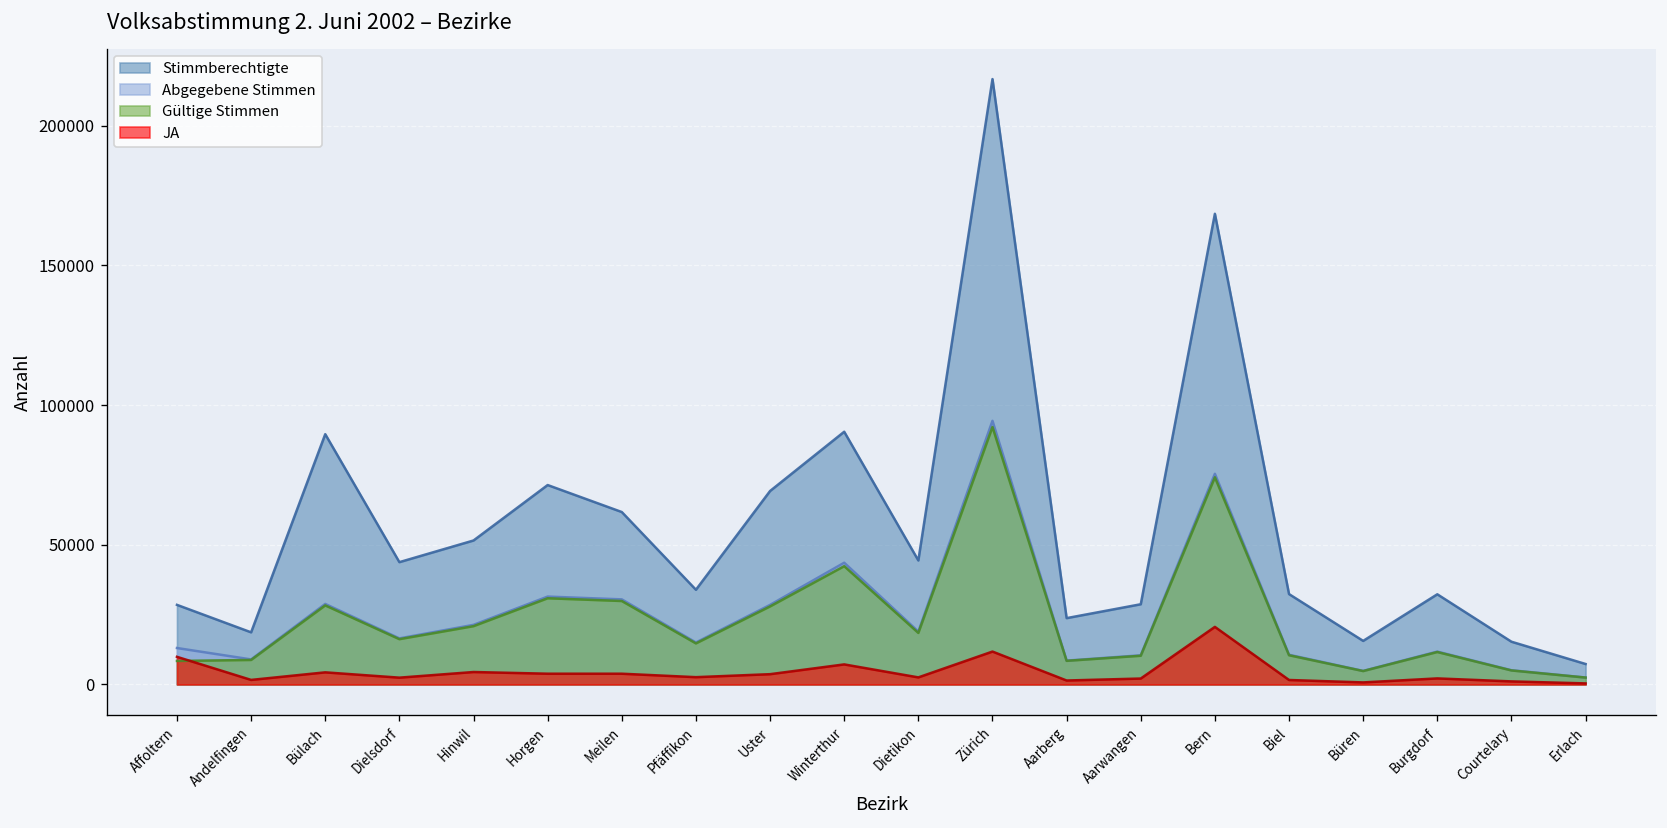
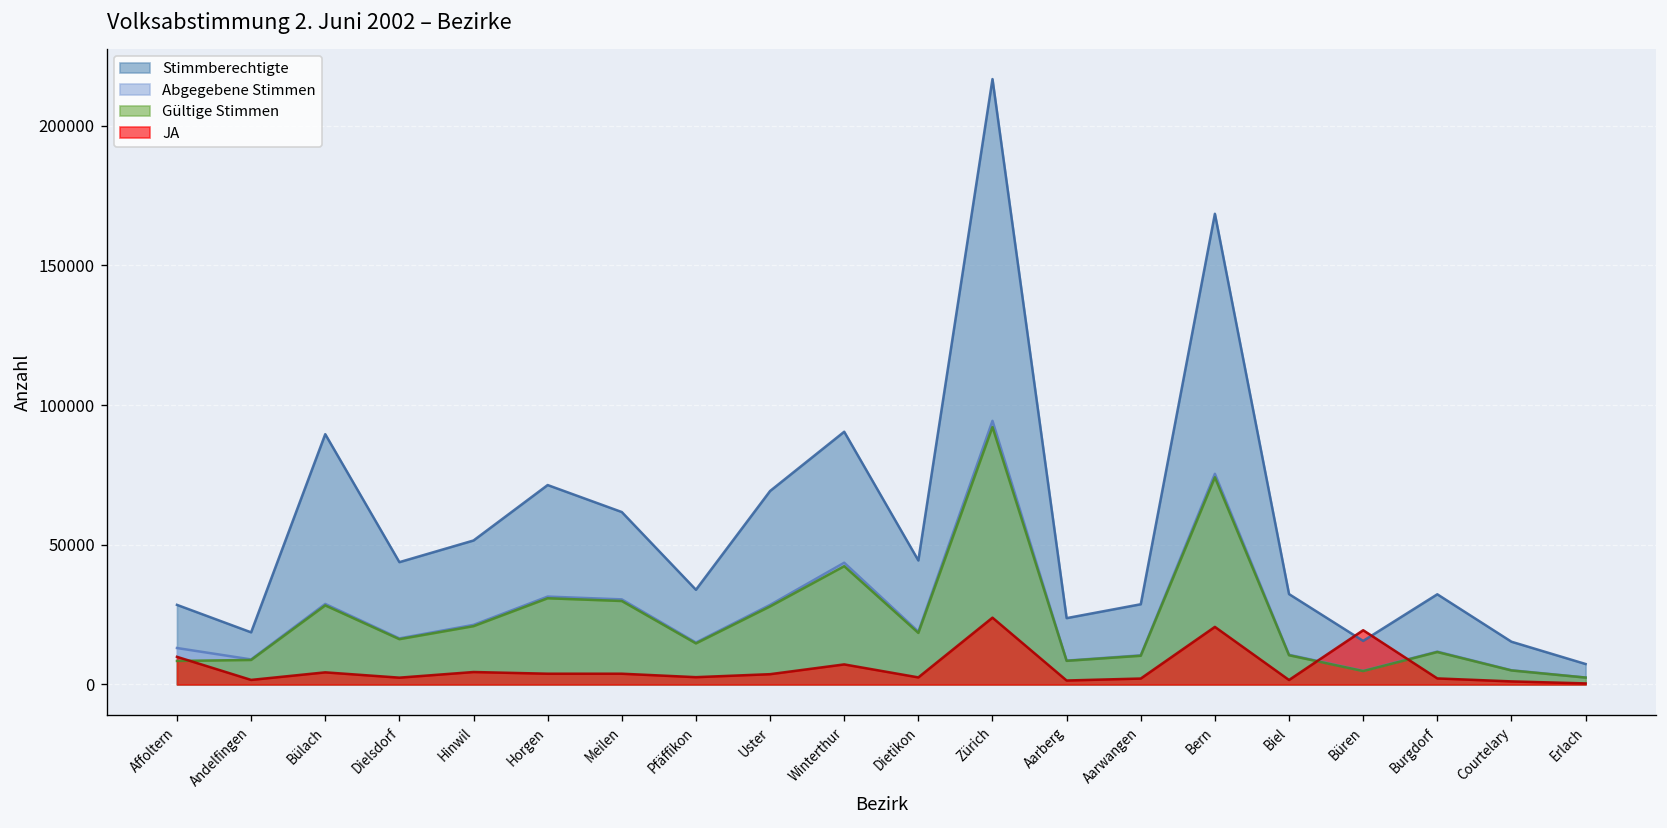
JA, Zürich: 12000 -> 24000
JA, Büren: 1000 -> 19000
